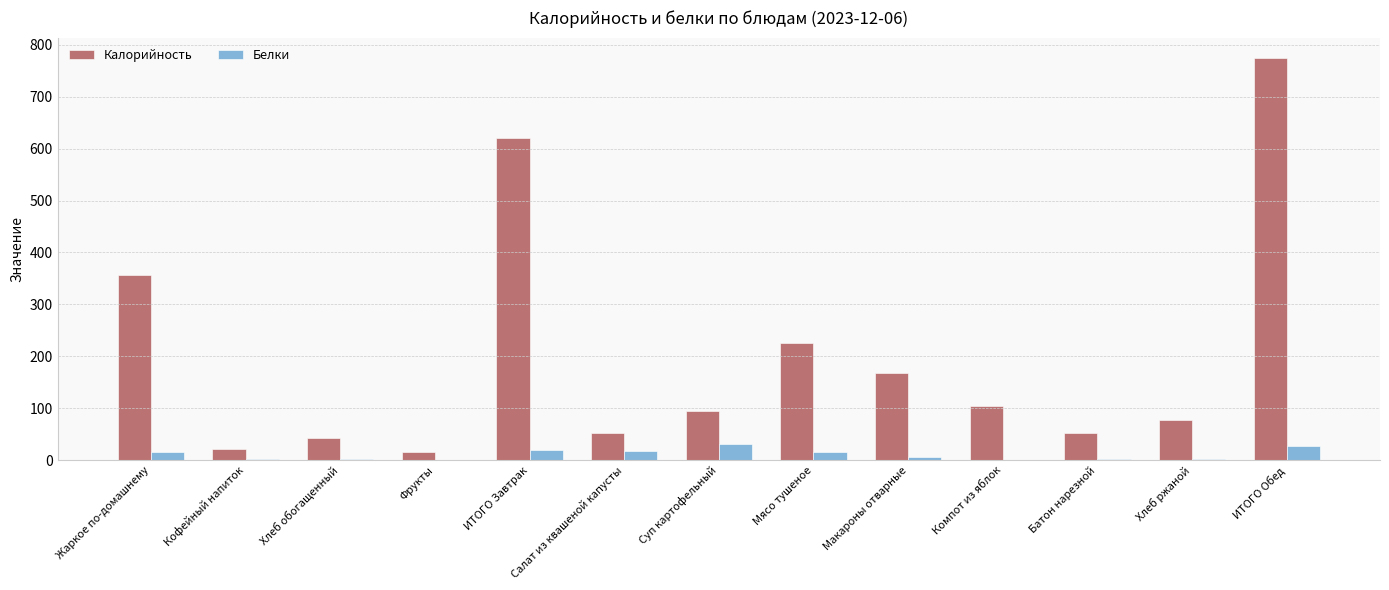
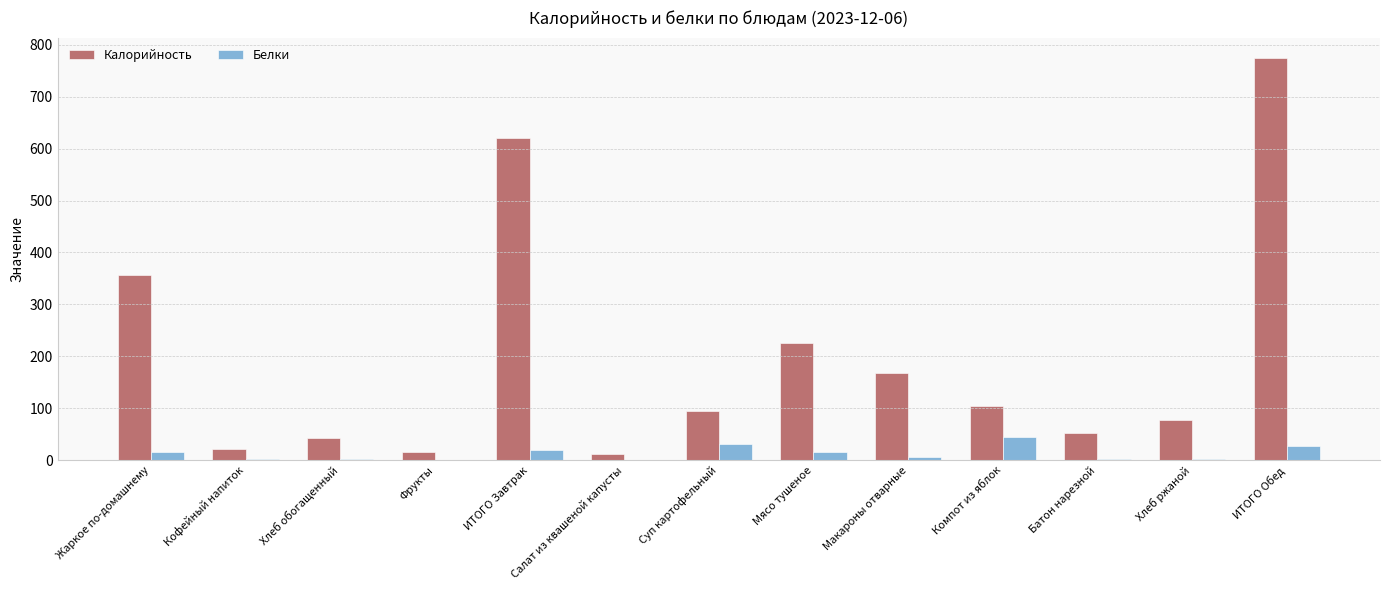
Калорийность, Салат из квашеной капусты: 50 -> 10
Белки, Салат из квашеной капусты: 20 -> 0
Белки, Компот из яблок: 0 -> 50
